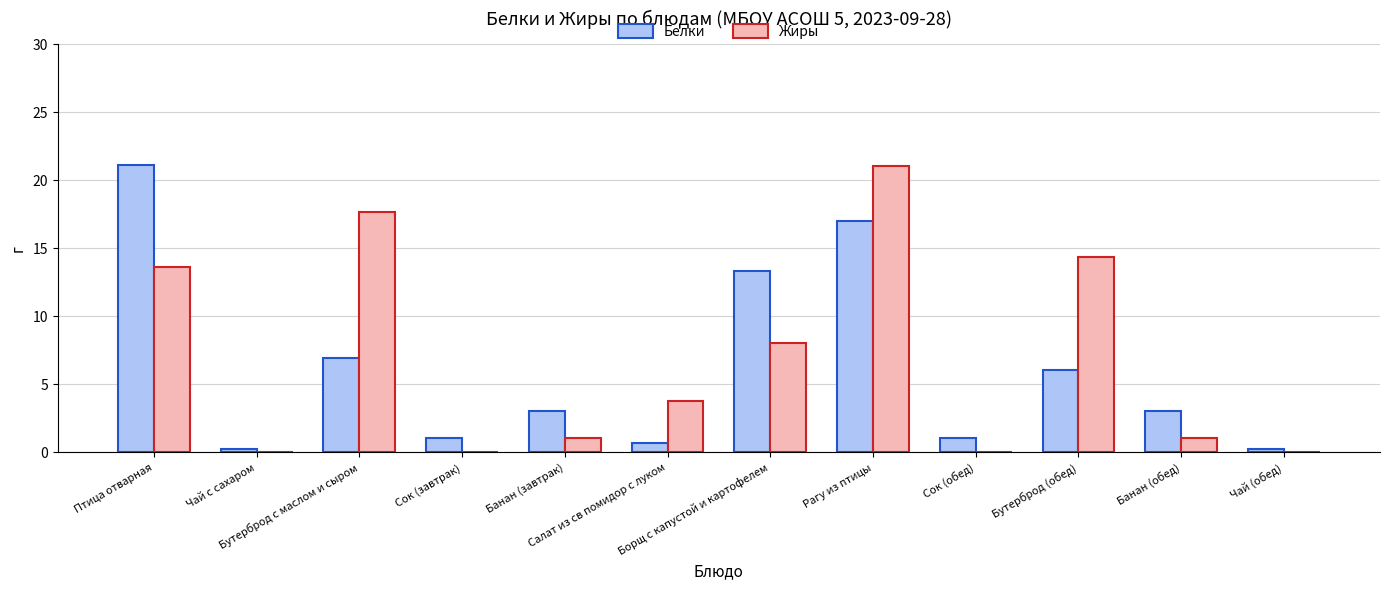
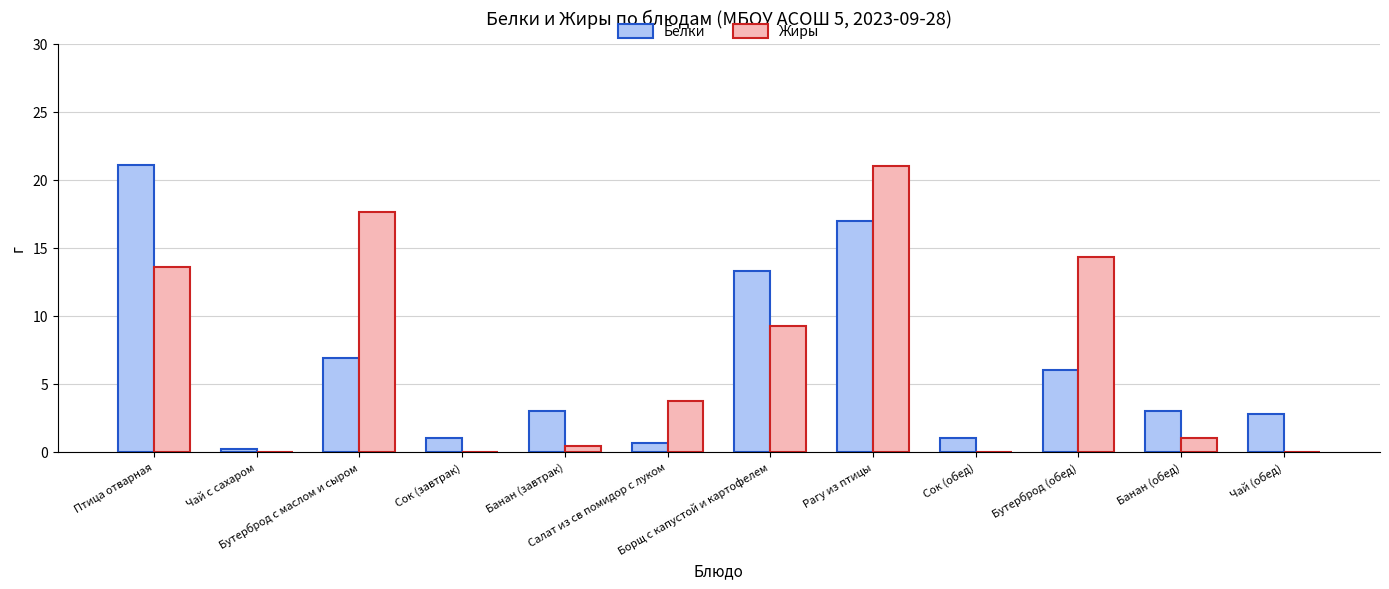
Жиры, Банан (завтрак): 1.0 -> 0.4
Жиры, Борщ с капустой и картофелем: 8.0 -> 9.2
Белки, Чай (обед): 0.2 -> 2.8
